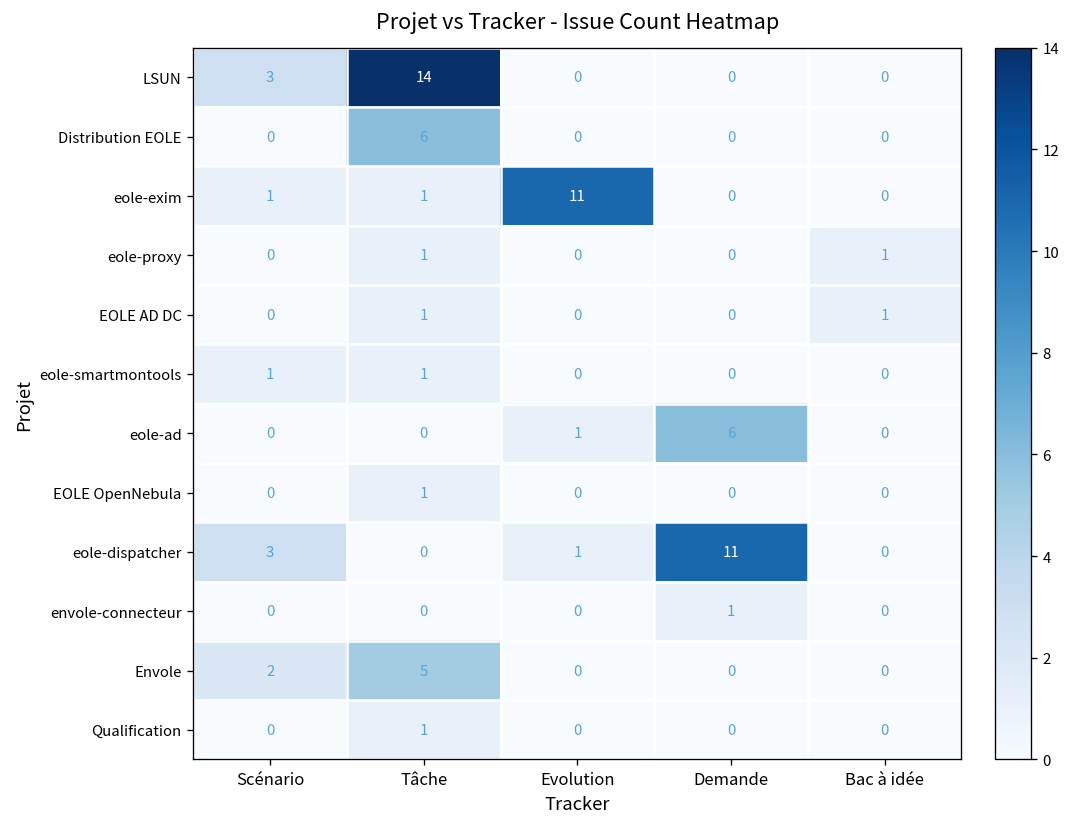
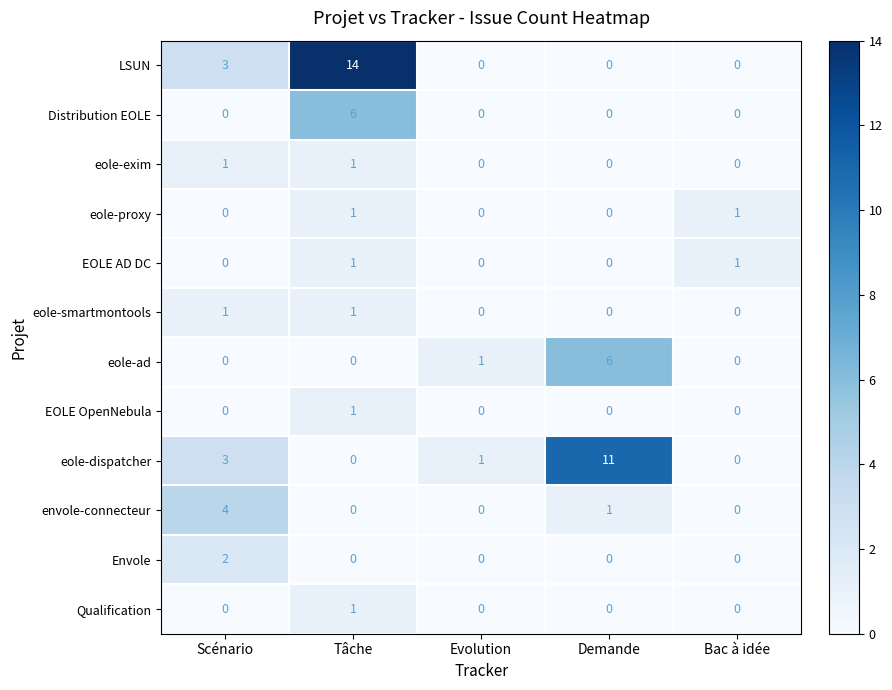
eole-exim, Evolution: 11 -> 0
envole-connecteur, Scénario: 0 -> 4
Envole, Tâche: 5 -> 0
